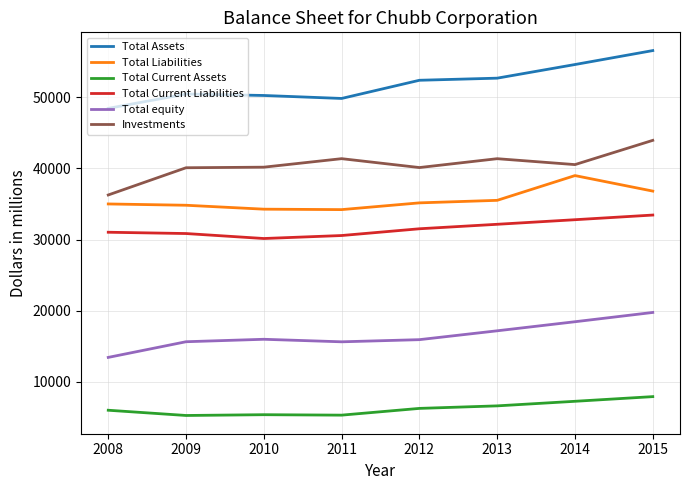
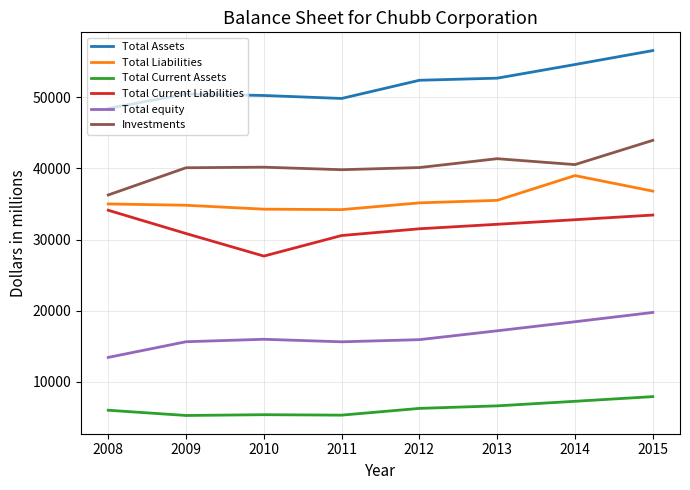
Total Current Liabilities, 2008: 31000 -> 34000
Total Current Liabilities, 2010: 30000 -> 28000
Investments, 2011: 41000 -> 40000
